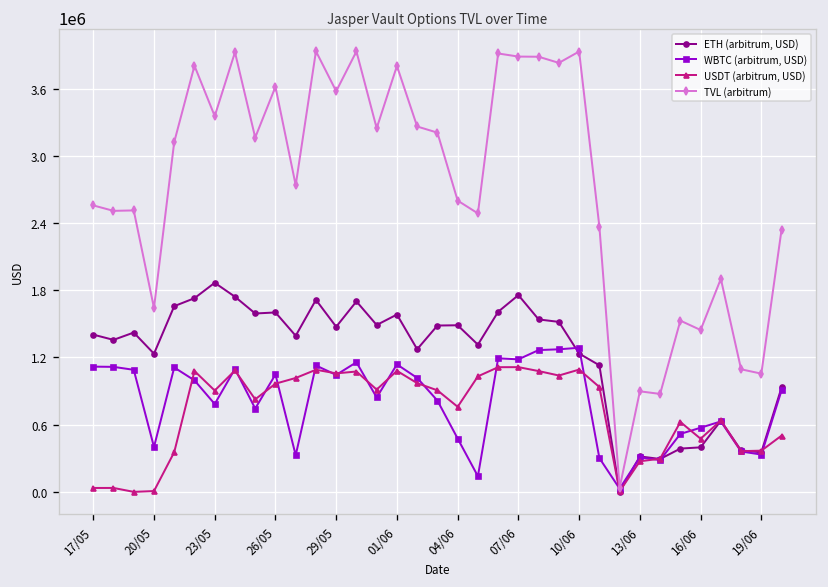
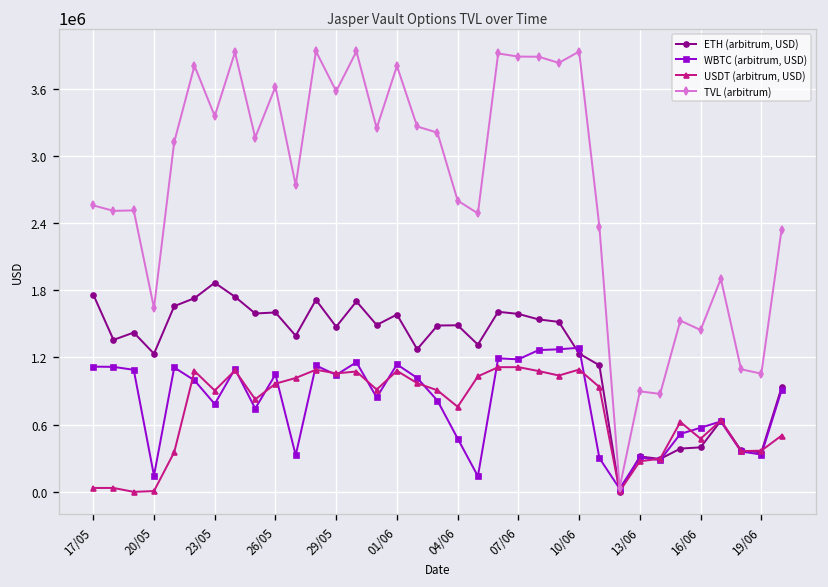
ETH (arbitrum, USD), 17/05: 1400000 -> 1800000
WBTC (arbitrum, USD), 20/05: 400000 -> 100000
ETH (arbitrum, USD), 07/06: 1800000 -> 1600000
